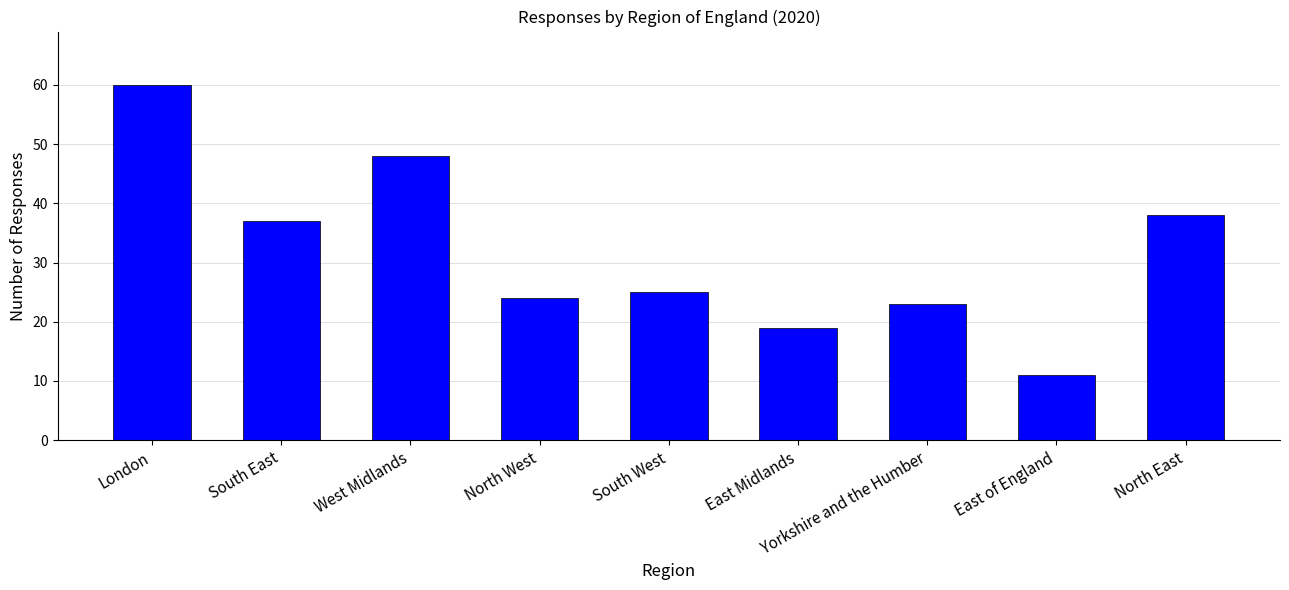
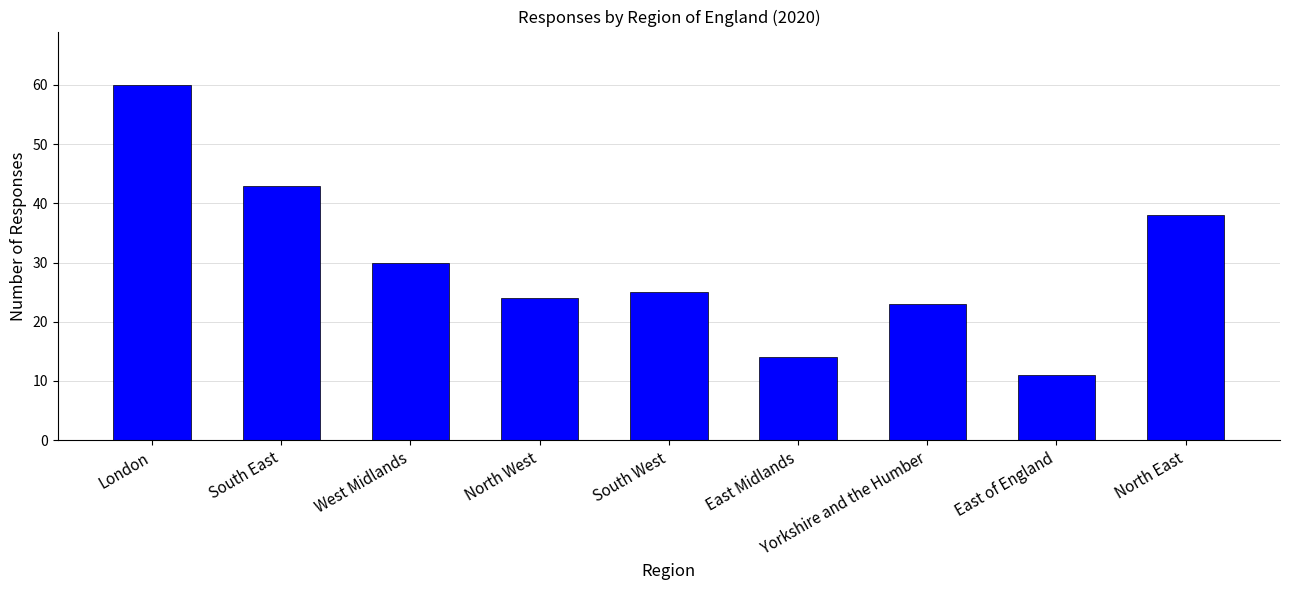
South East: 37 -> 43
West Midlands: 48 -> 30
East Midlands: 19 -> 14
